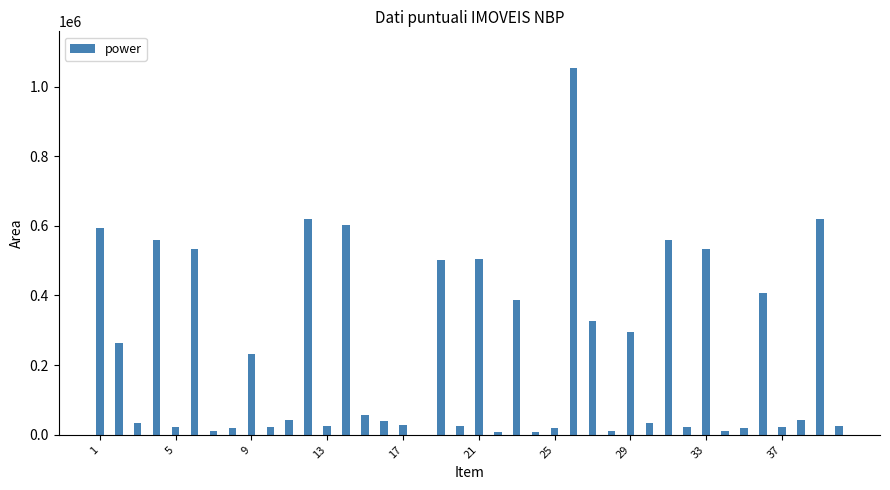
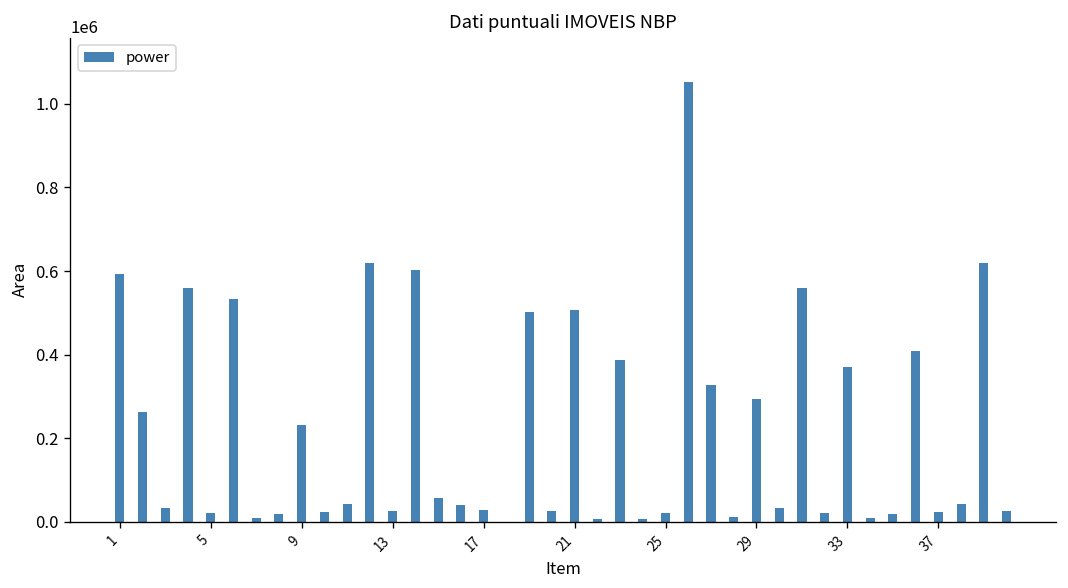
33: 530000 -> 370000
